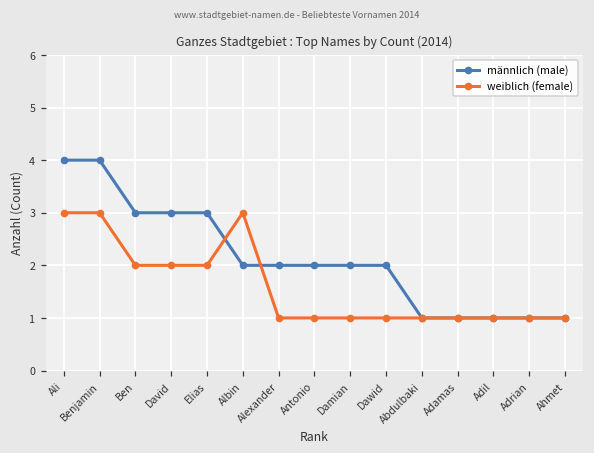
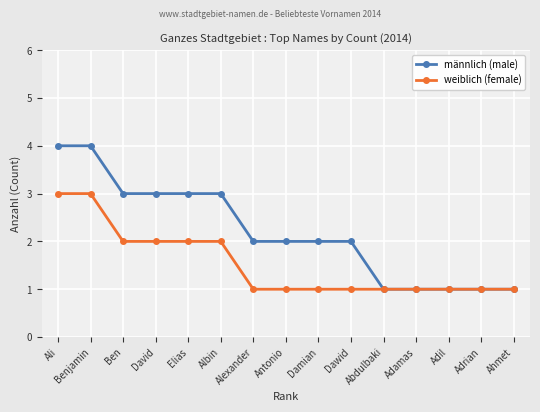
männlich (male), Albin: 2 -> 3
weiblich (female), Albin: 3 -> 2
